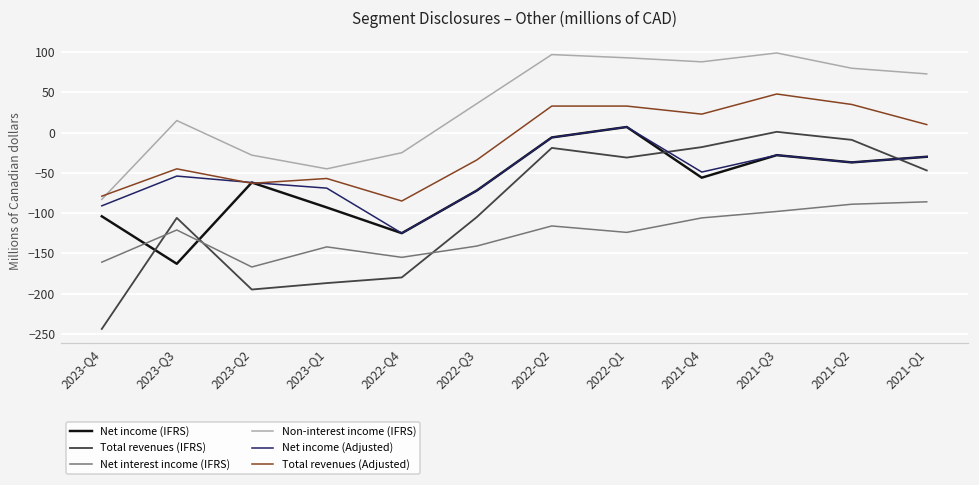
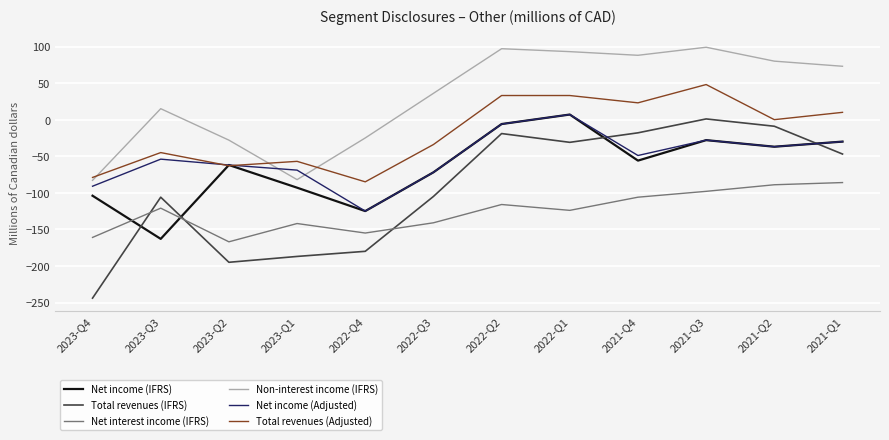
Non-interest income (IFRS), 2023-Q1: -50 -> -80
Total revenues (Adjusted), 2021-Q2: 40 -> 0
